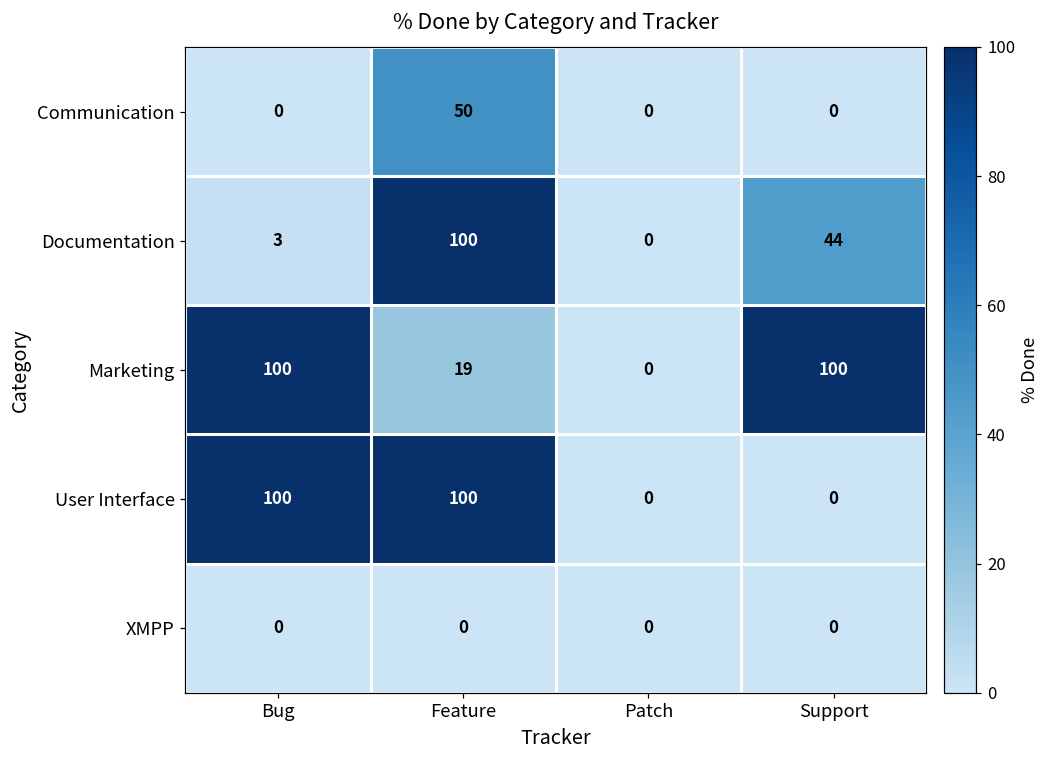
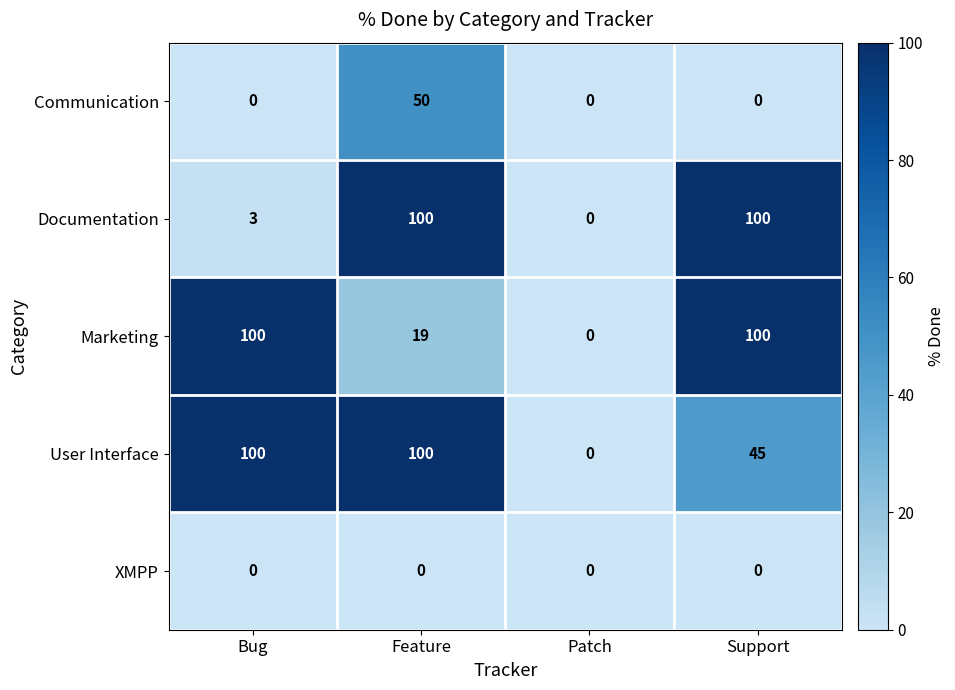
Documentation, Support: 44 -> 100
User Interface, Support: 0 -> 45
